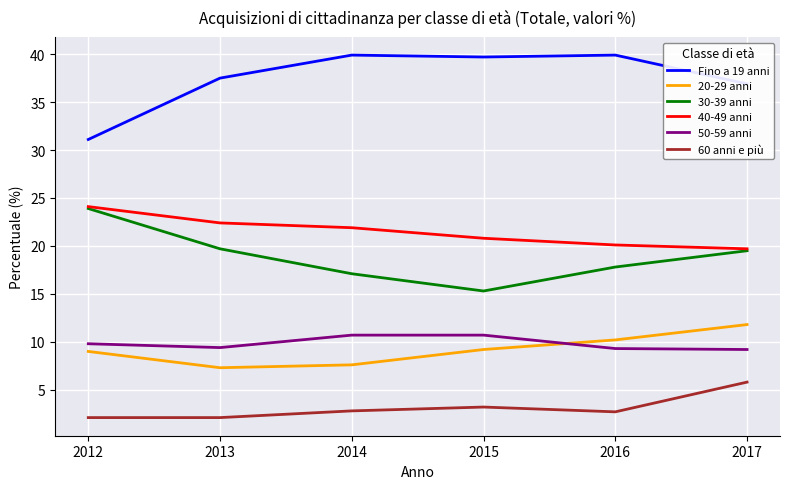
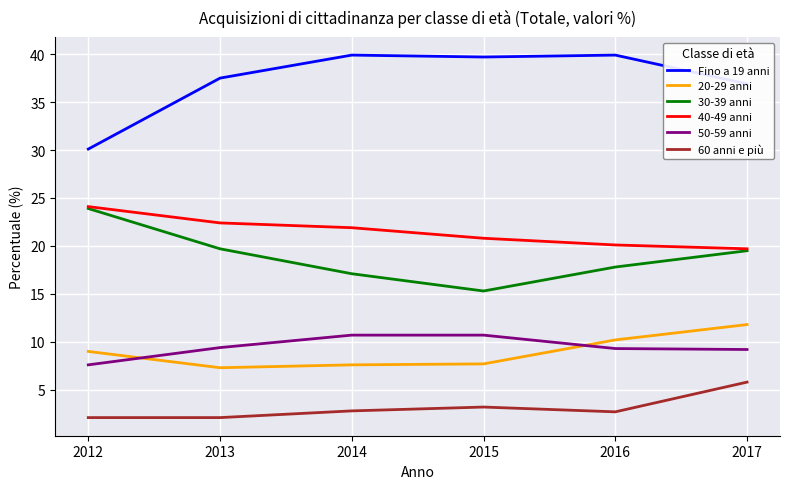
Fino a 19 anni, 2012: 31 -> 30
50-59 anni, 2012: 10 -> 8
20-29 anni, 2015: 9 -> 8
